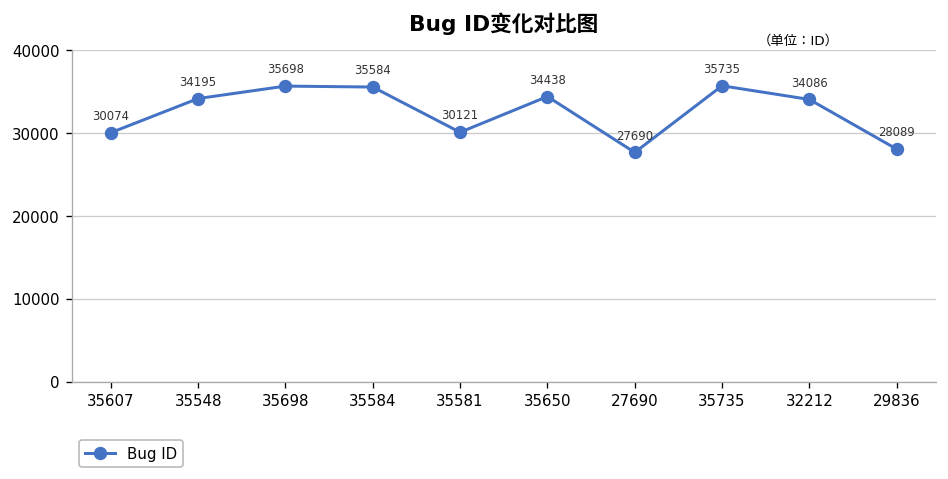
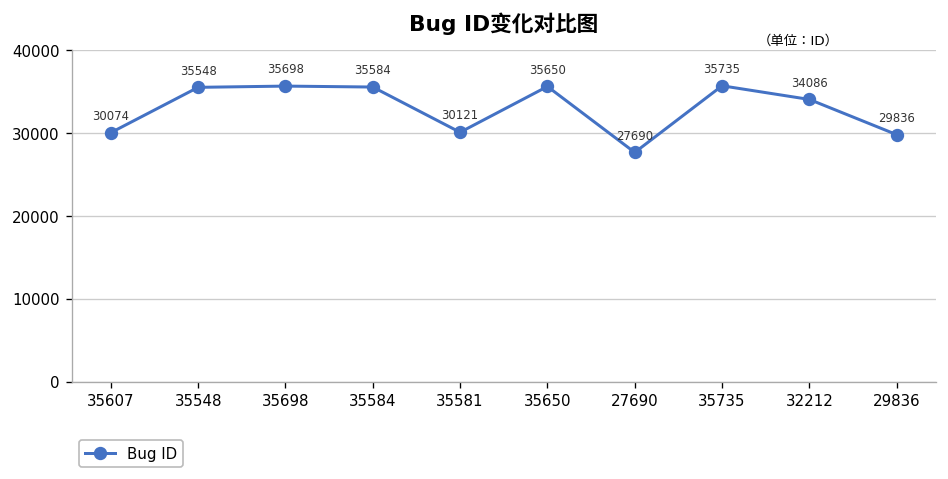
35548: 34195 -> 35548
35650: 34438 -> 35650
29836: 28089 -> 29836
